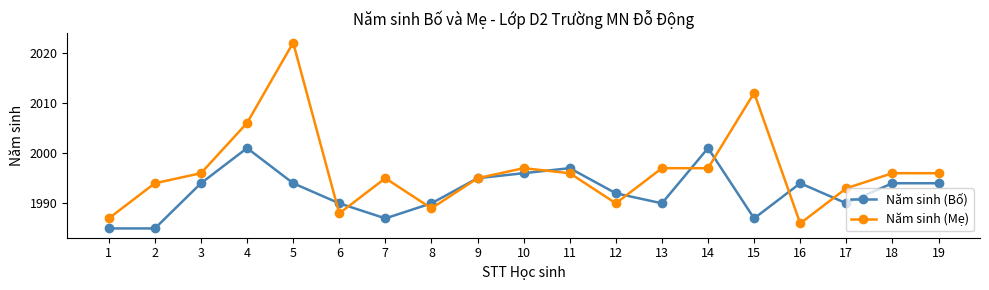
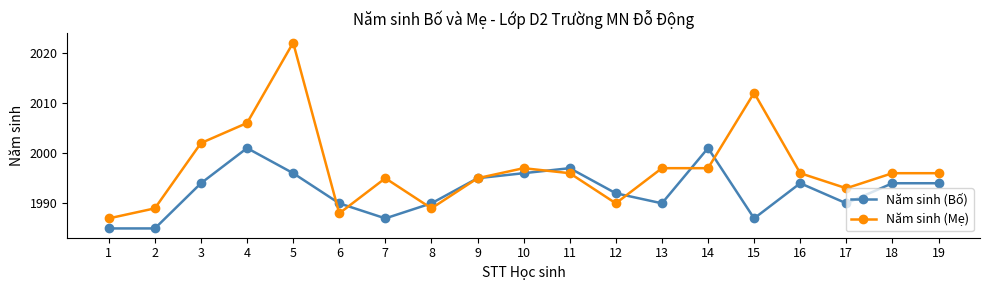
Năm sinh (Mẹ), 2: 1994 -> 1989
Năm sinh (Mẹ), 3: 1996 -> 2002
Năm sinh (Bố), 5: 1994 -> 1996
Năm sinh (Mẹ), 16: 1986 -> 1996
